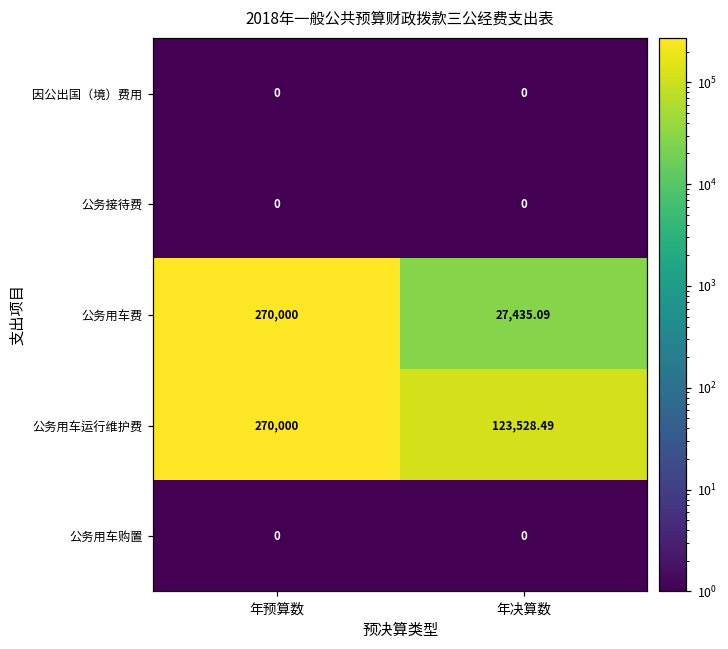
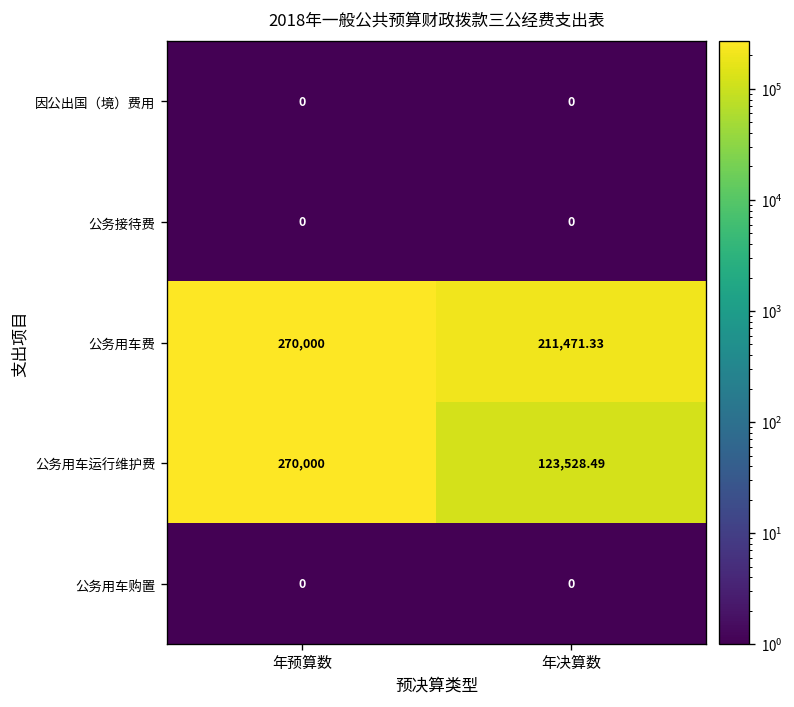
公务用车费, 年决算数: 27,435.09 -> 211,471.33
